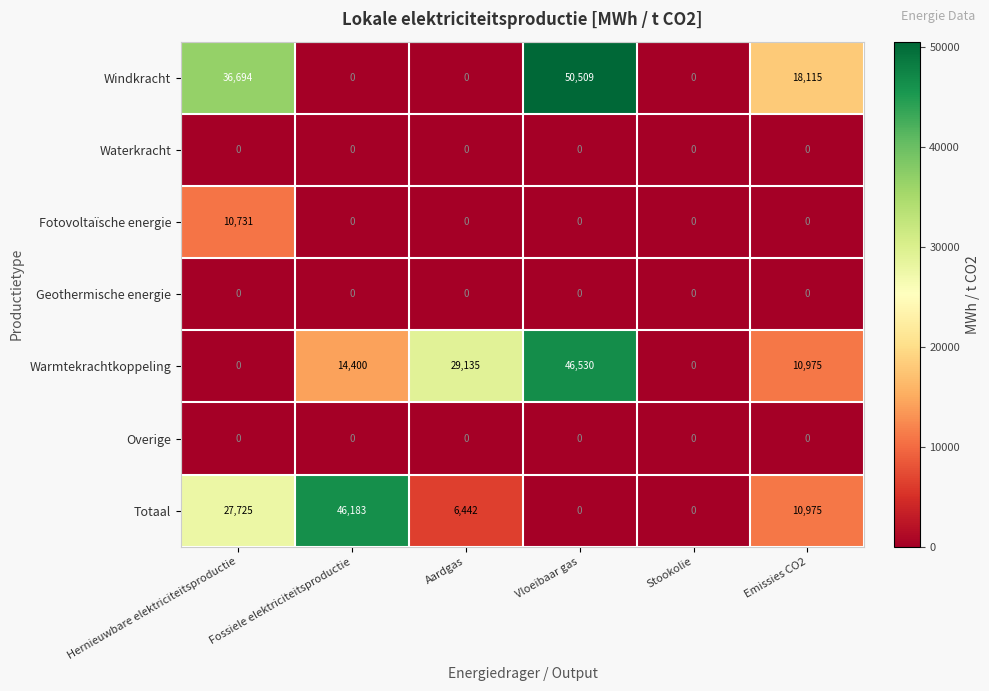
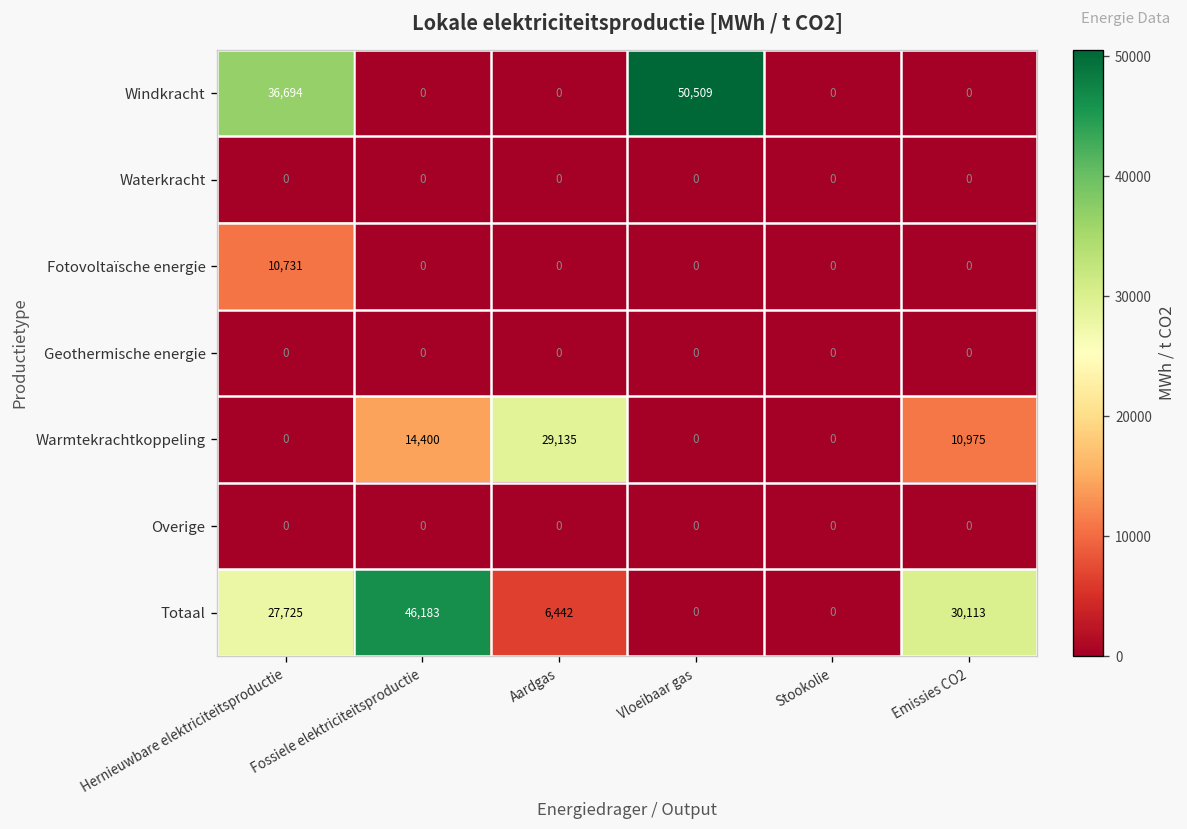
Windkracht, Emissies CO2: 18,115 -> 0
Warmtekrachtkoppeling, Vloeibaar gas: 46,530 -> 0
Totaal, Emissies CO2: 10,975 -> 30,113
